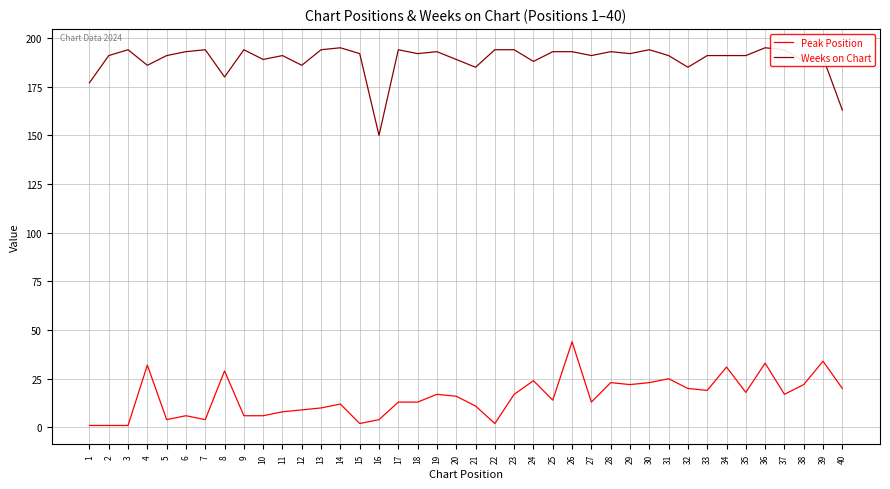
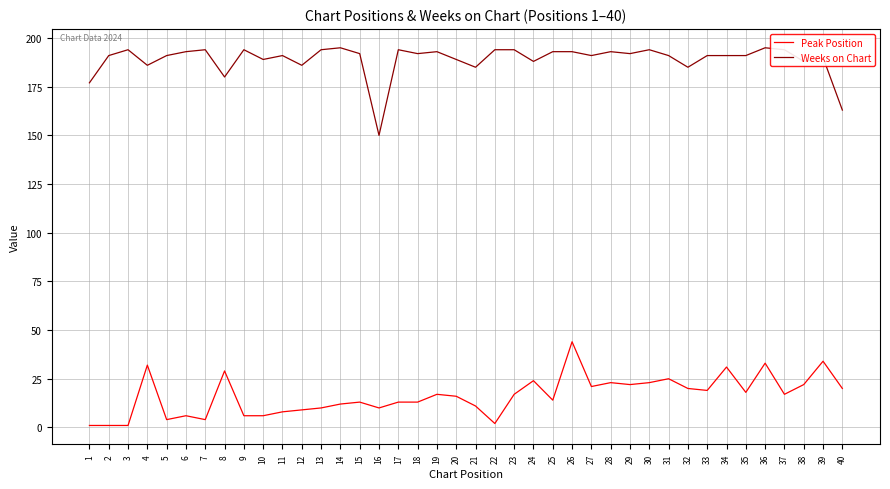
Peak Position, 15: 2 -> 13
Peak Position, 16: 4 -> 10
Peak Position, 27: 13 -> 21
